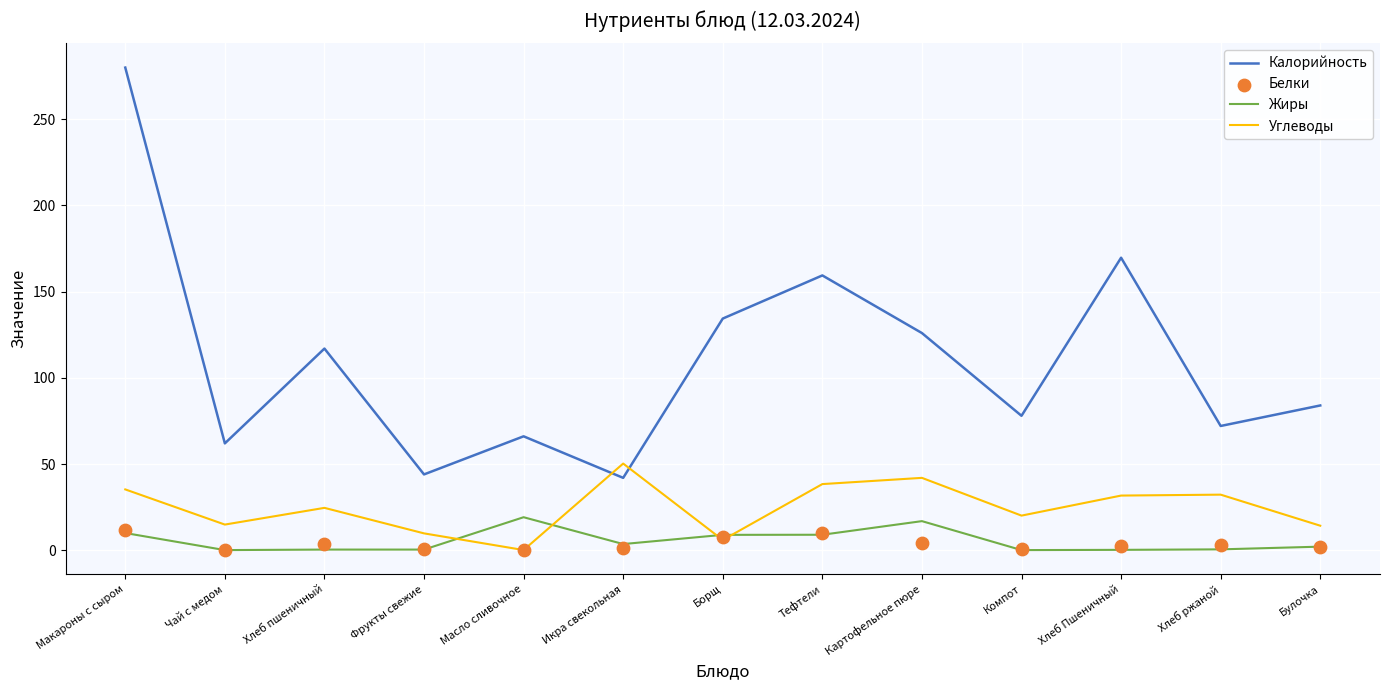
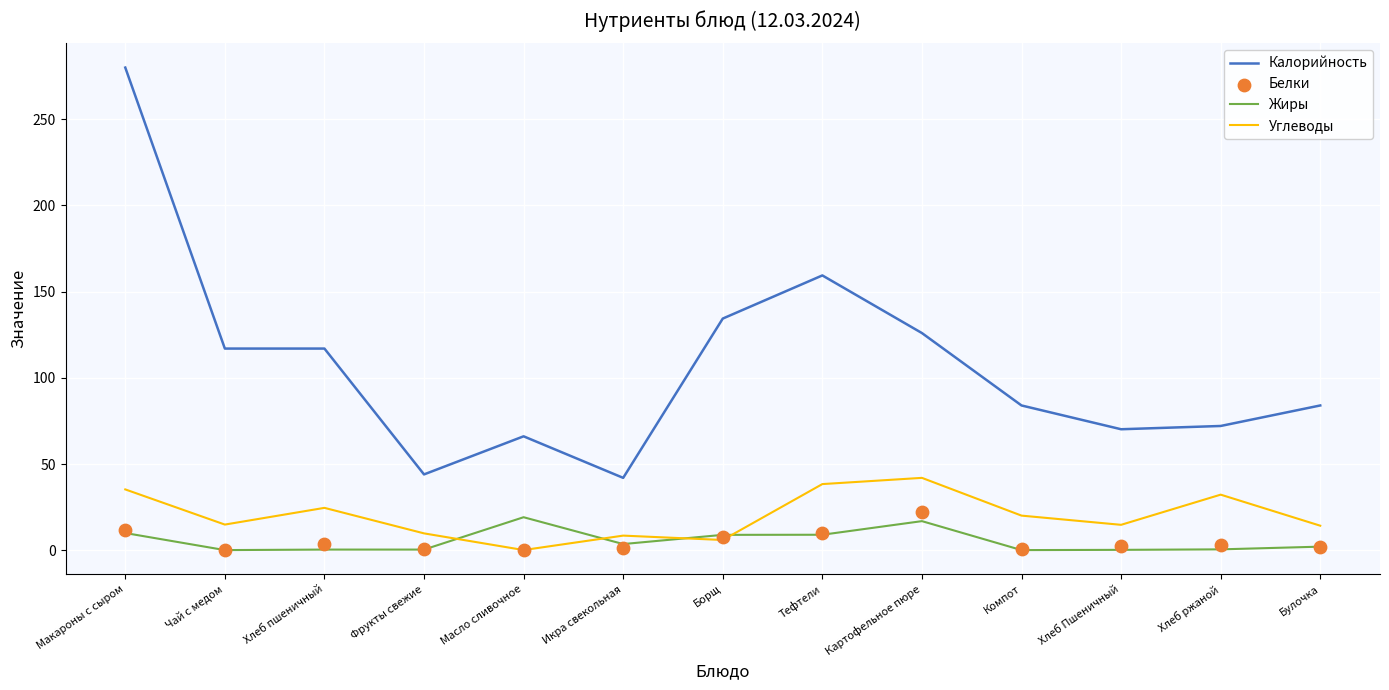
Калорийность, Чай с медом: 62 -> 117
Углеводы, Икра свекольная: 50 -> 9
Белки, Картофельное пюре: 4 -> 22
Калорийность, Компот: 78 -> 84
Калорийность, Хлеб Пшеничный: 170 -> 70
Углеводы, Хлеб Пшеничный: 32 -> 15
